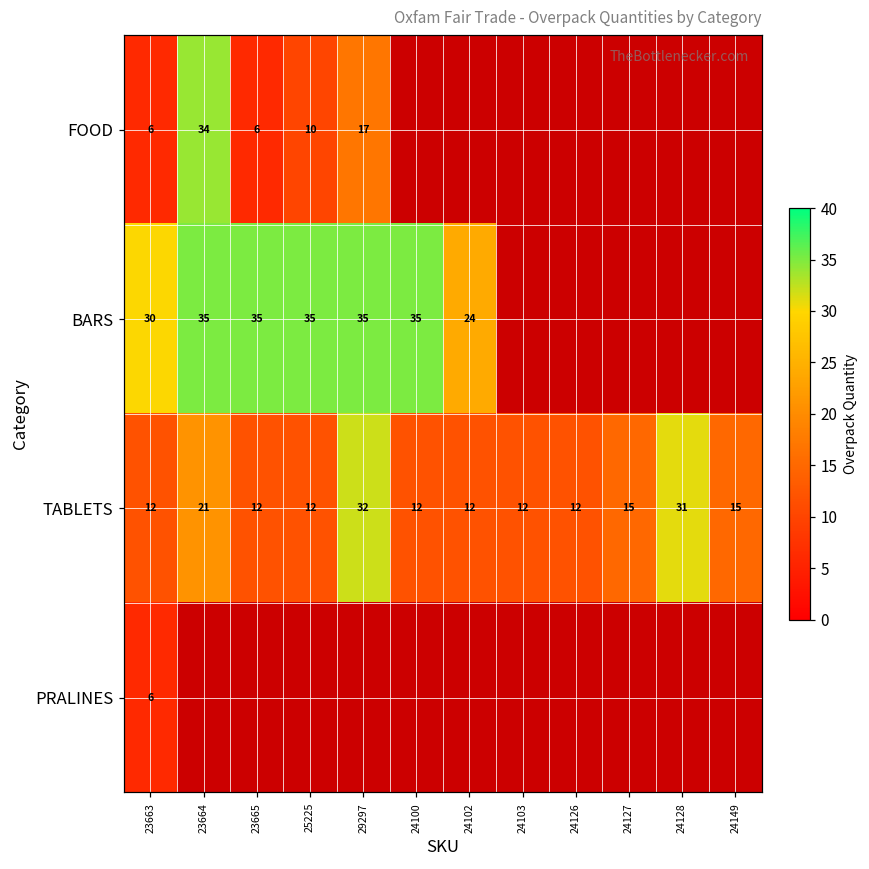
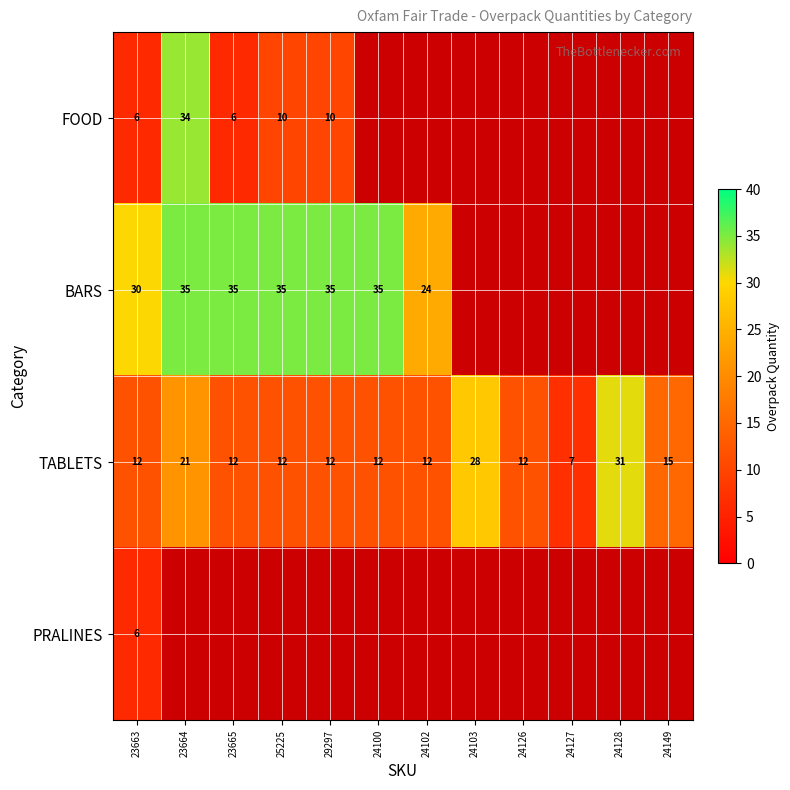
FOOD, 29297: 17 -> 10
TABLETS, 29297: 32 -> 12
TABLETS, 24103: 12 -> 28
TABLETS, 24127: 15 -> 7
